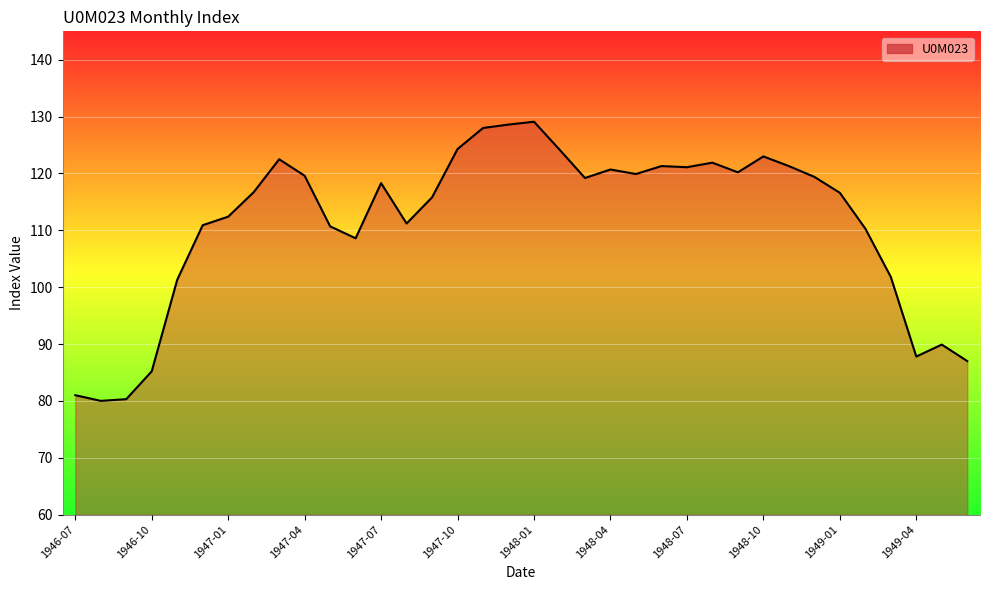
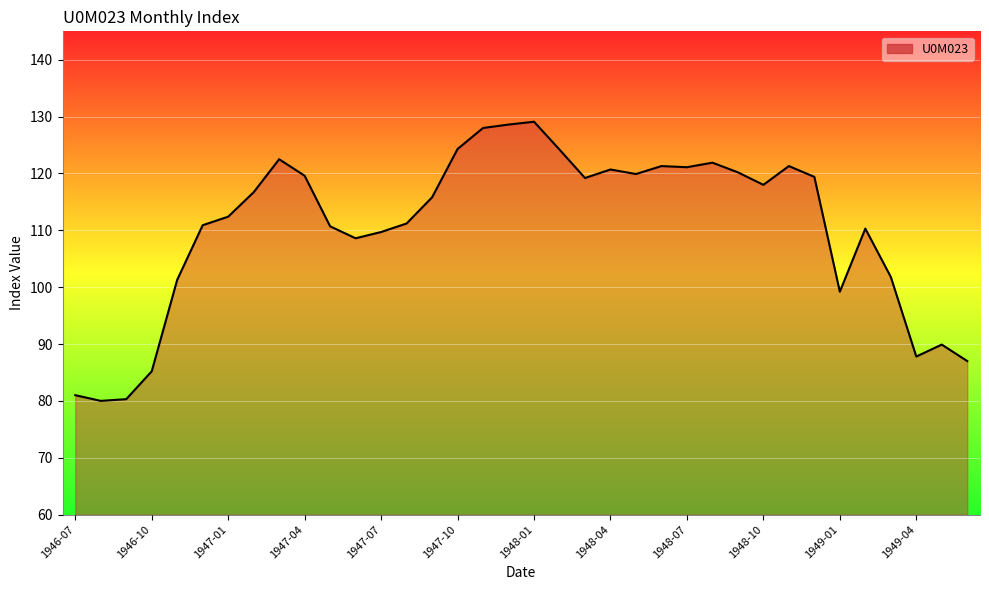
1947-07: 118 -> 110
1948-10: 123 -> 118
1949-01: 117 -> 99
